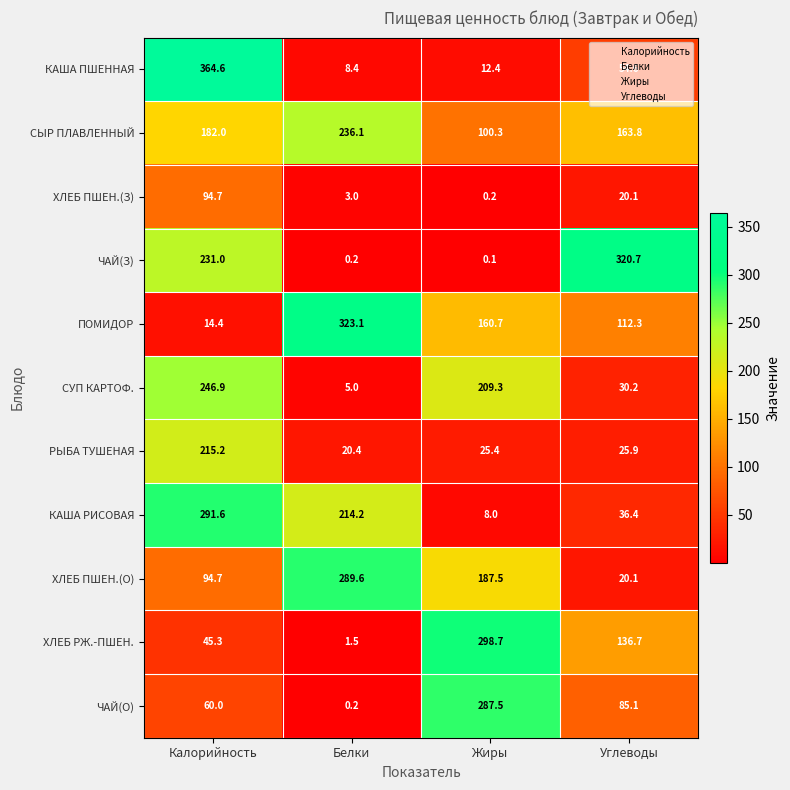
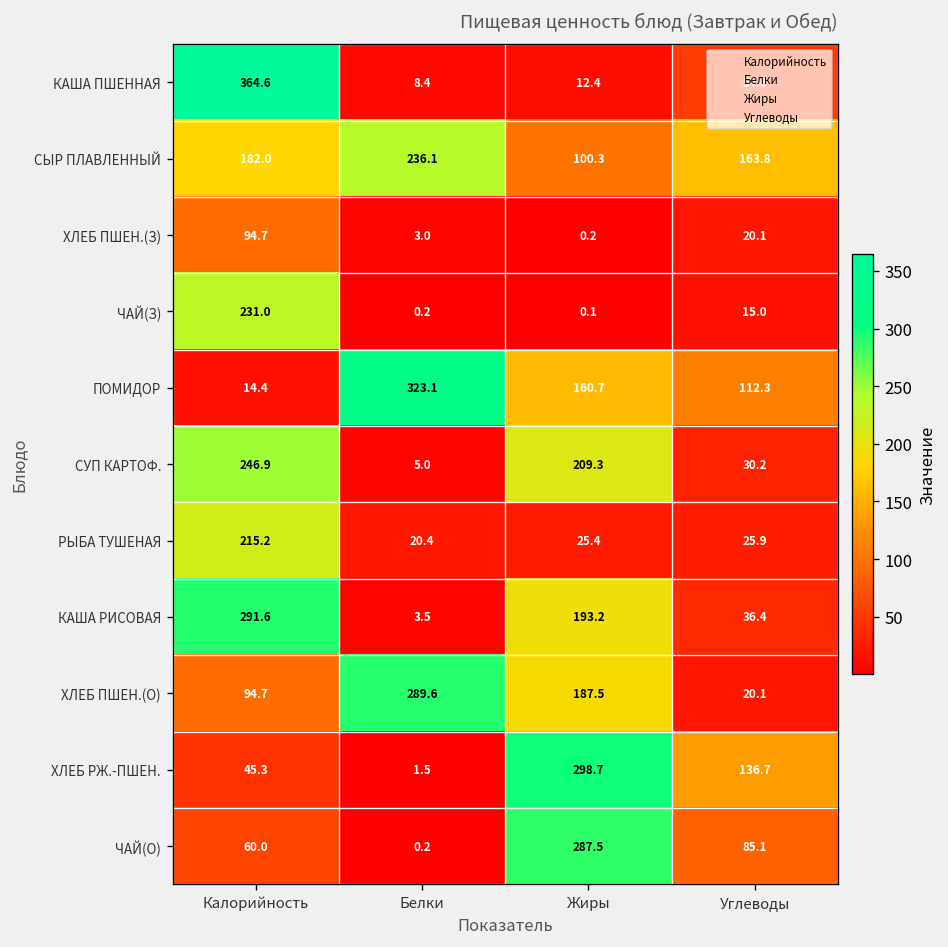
ЧАЙ(З), Углеводы: 320.7 -> 15.0
КАША РИСОВАЯ, Белки: 214.2 -> 3.5
КАША РИСОВАЯ, Жиры: 8.0 -> 193.2
